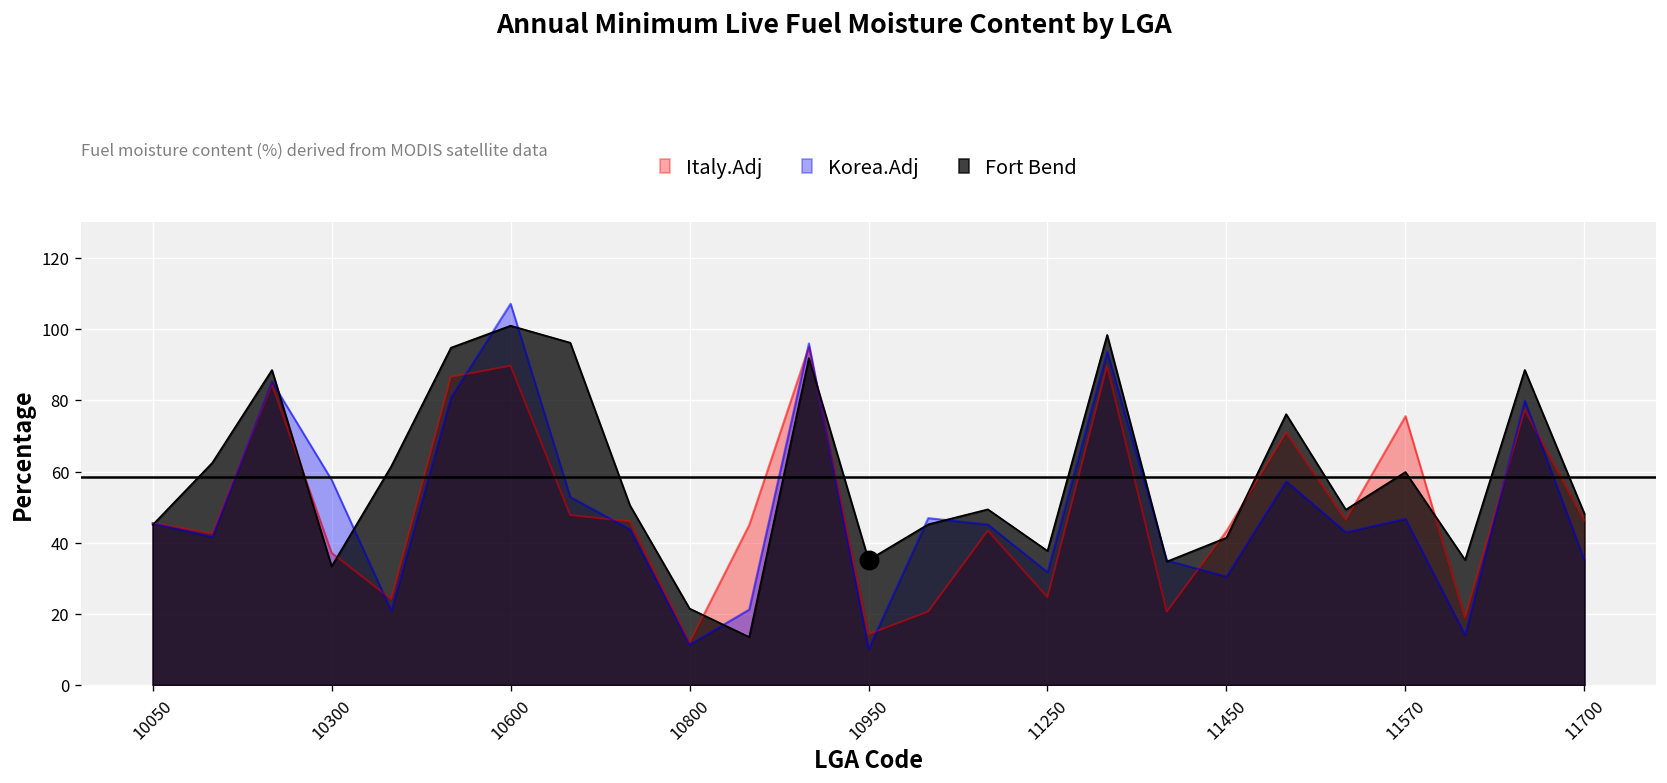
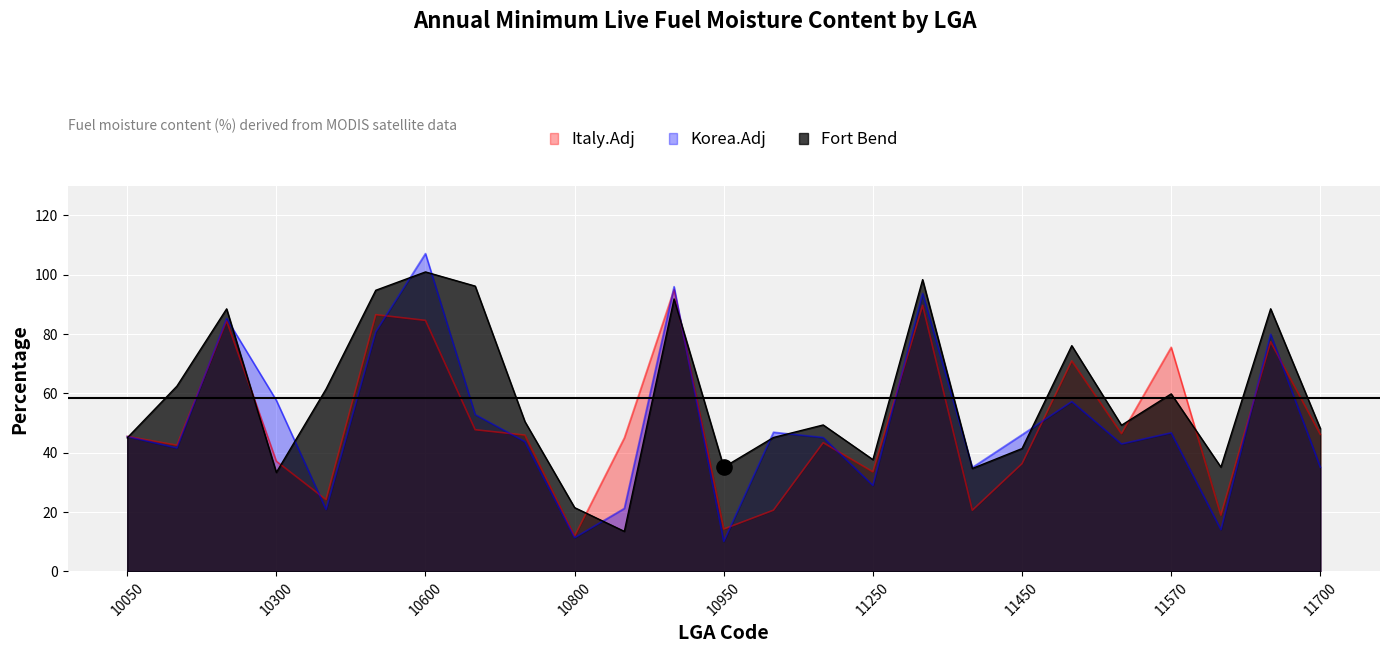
Italy.Adj, 10600: 90 -> 85
Italy.Adj, 11250: 25 -> 34
Korea.Adj, 11250: 32 -> 29
Italy.Adj, 11450: 43 -> 36
Korea.Adj, 11450: 31 -> 46
